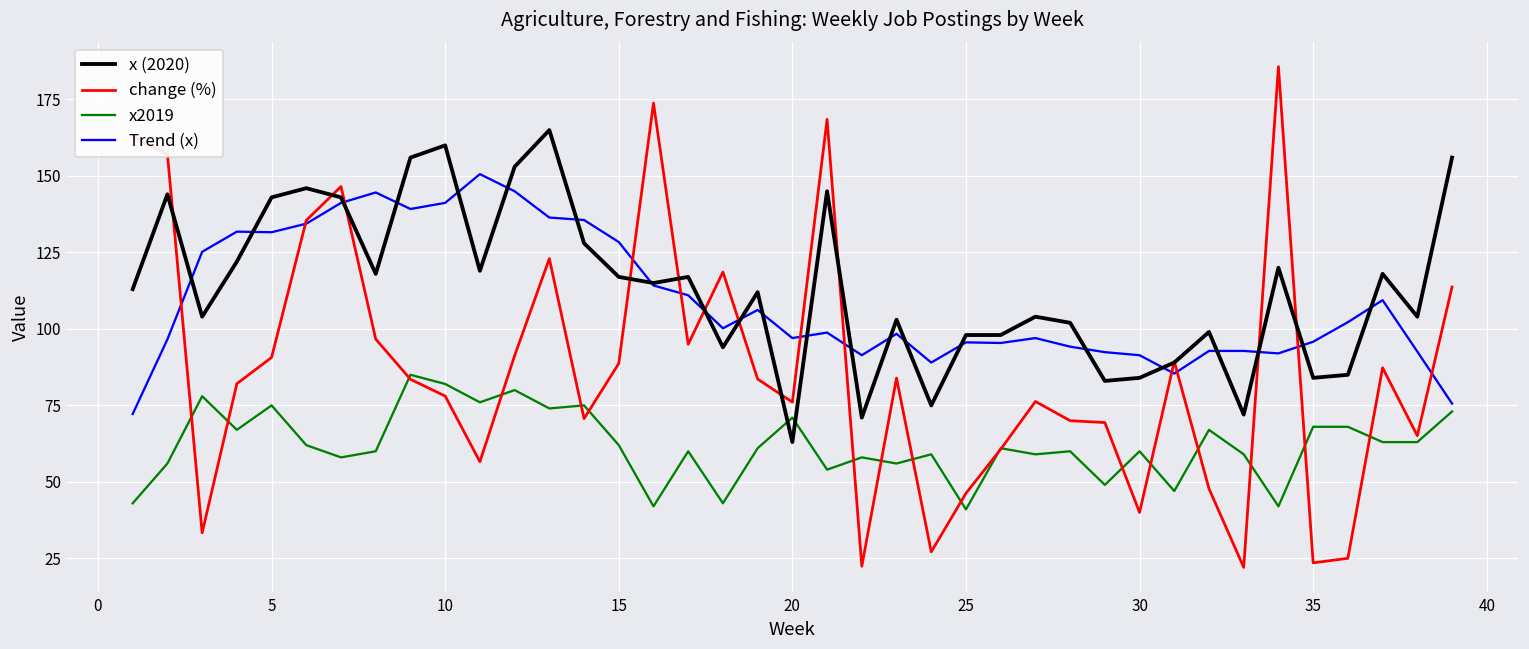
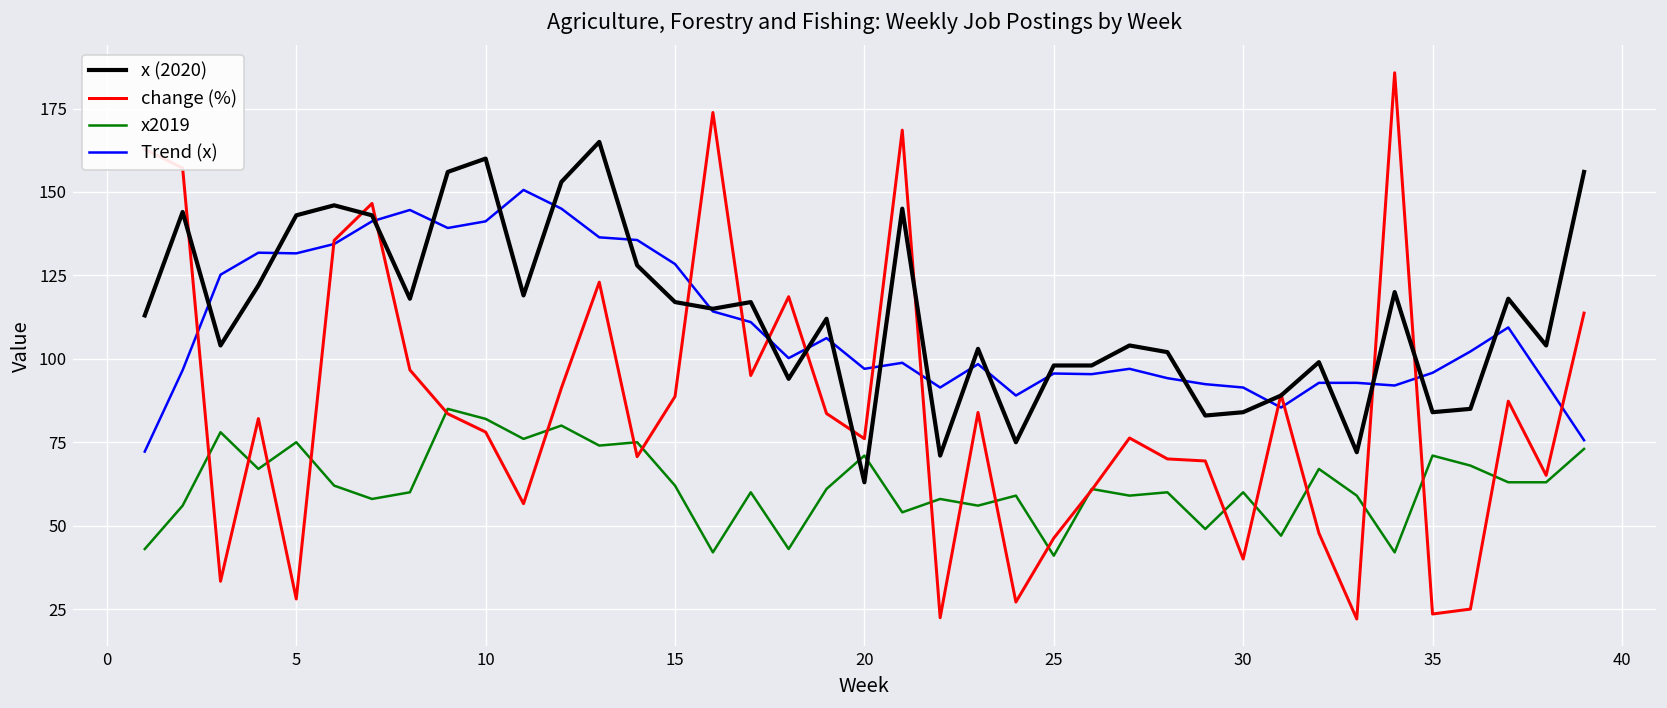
change (%), 5: 91 -> 28
x2019, 35: 68 -> 71
